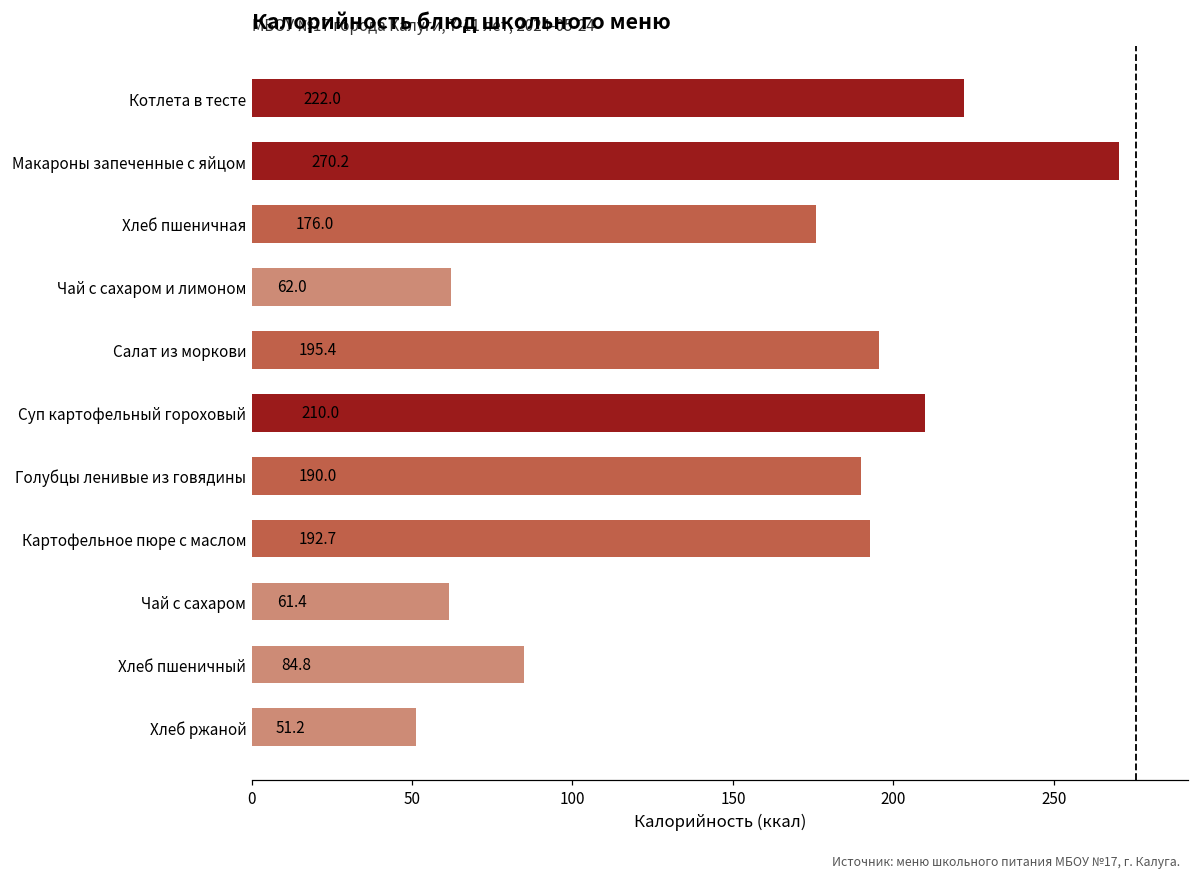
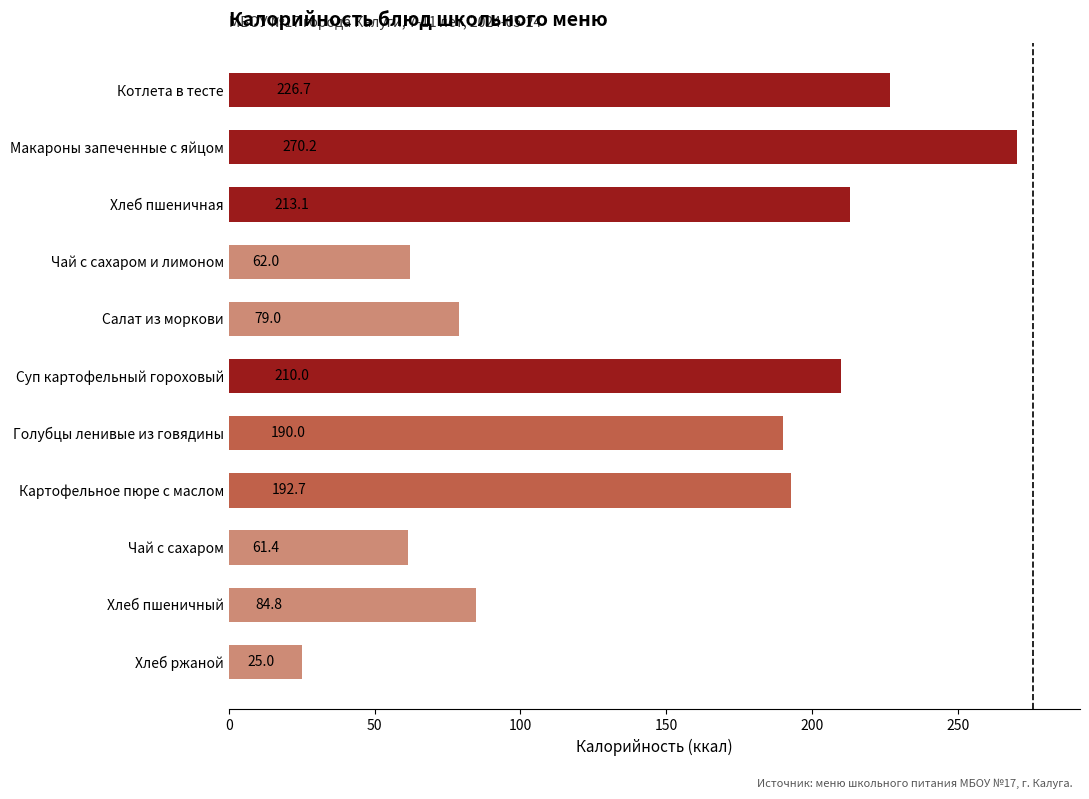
Котлета в тесте: 222.0 -> 226.7
Хлеб пшеничная: 176.0 -> 213.1
Салат из моркови: 195.4 -> 79.0
Хлеб ржаной: 51.2 -> 25.0
